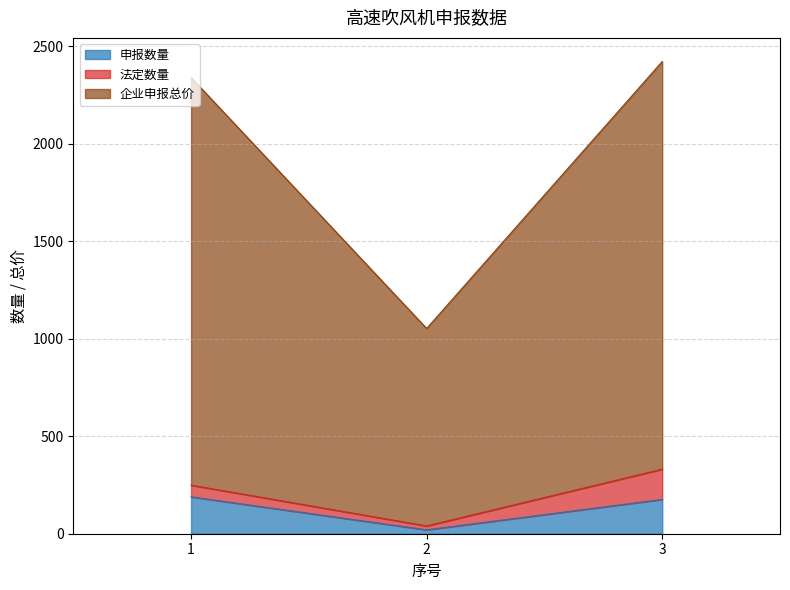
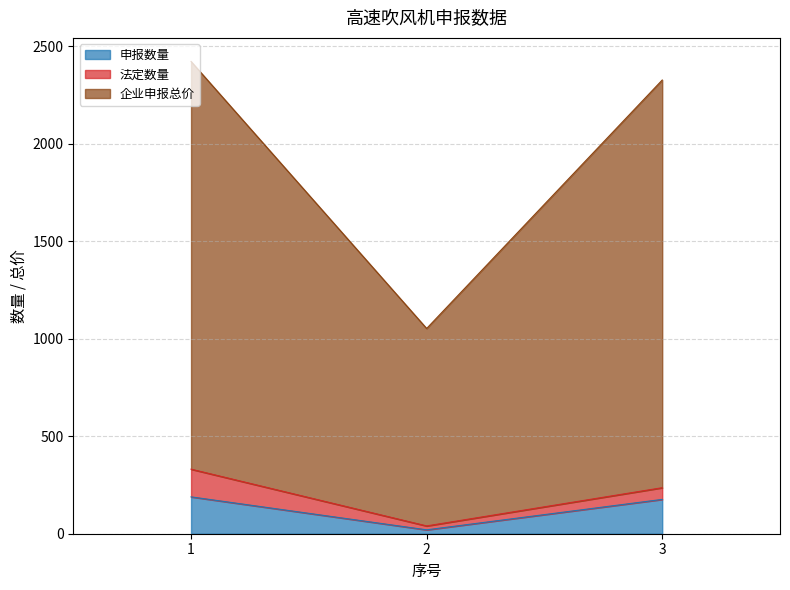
法定数量, 1: 60 -> 140
法定数量, 3: 160 -> 60
